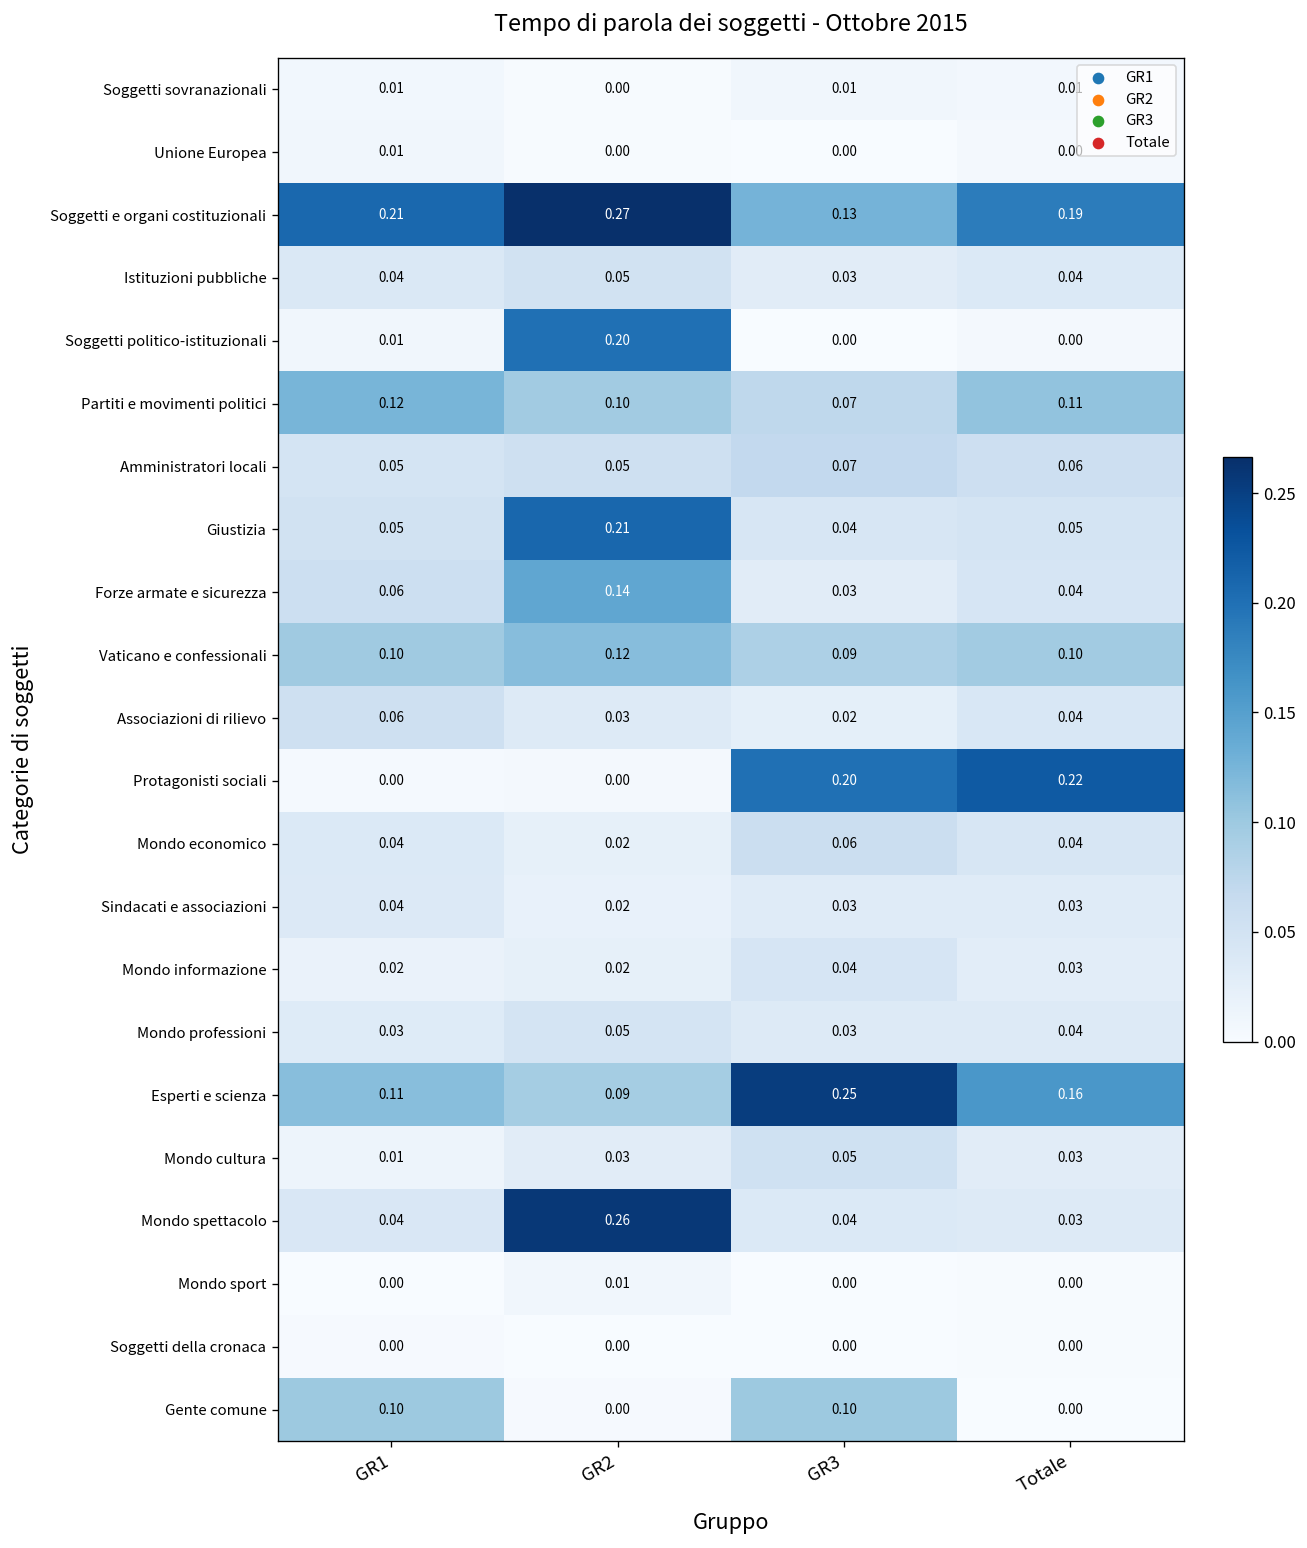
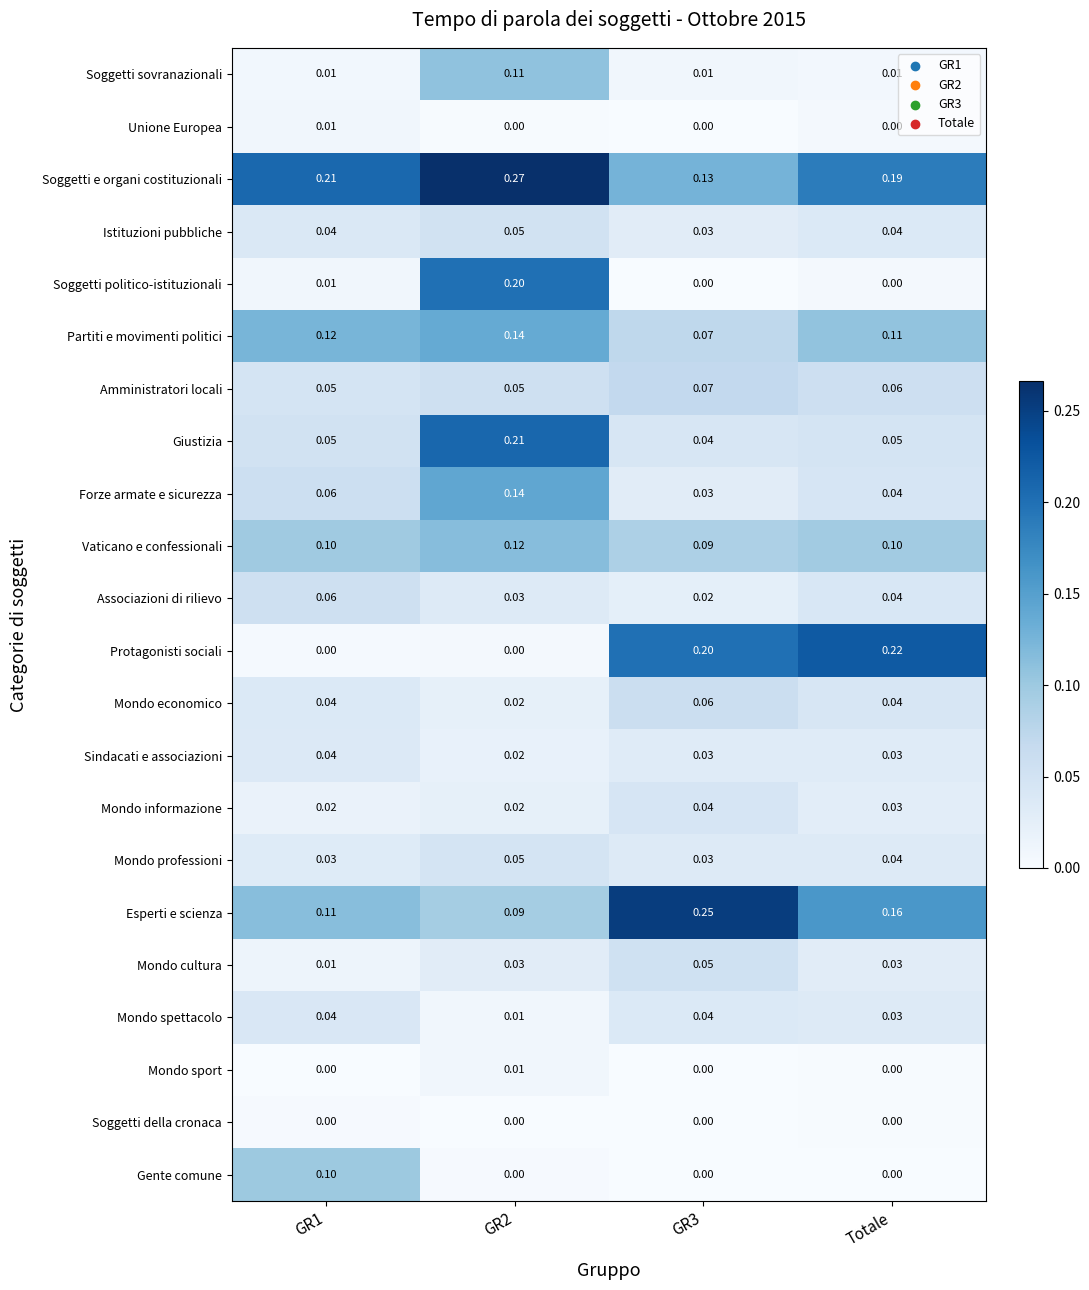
Soggetti sovranazionali, GR2: 0.00 -> 0.11
Partiti e movimenti politici, GR2: 0.10 -> 0.14
Mondo spettacolo, GR2: 0.26 -> 0.01
Gente comune, GR3: 0.10 -> 0.00
